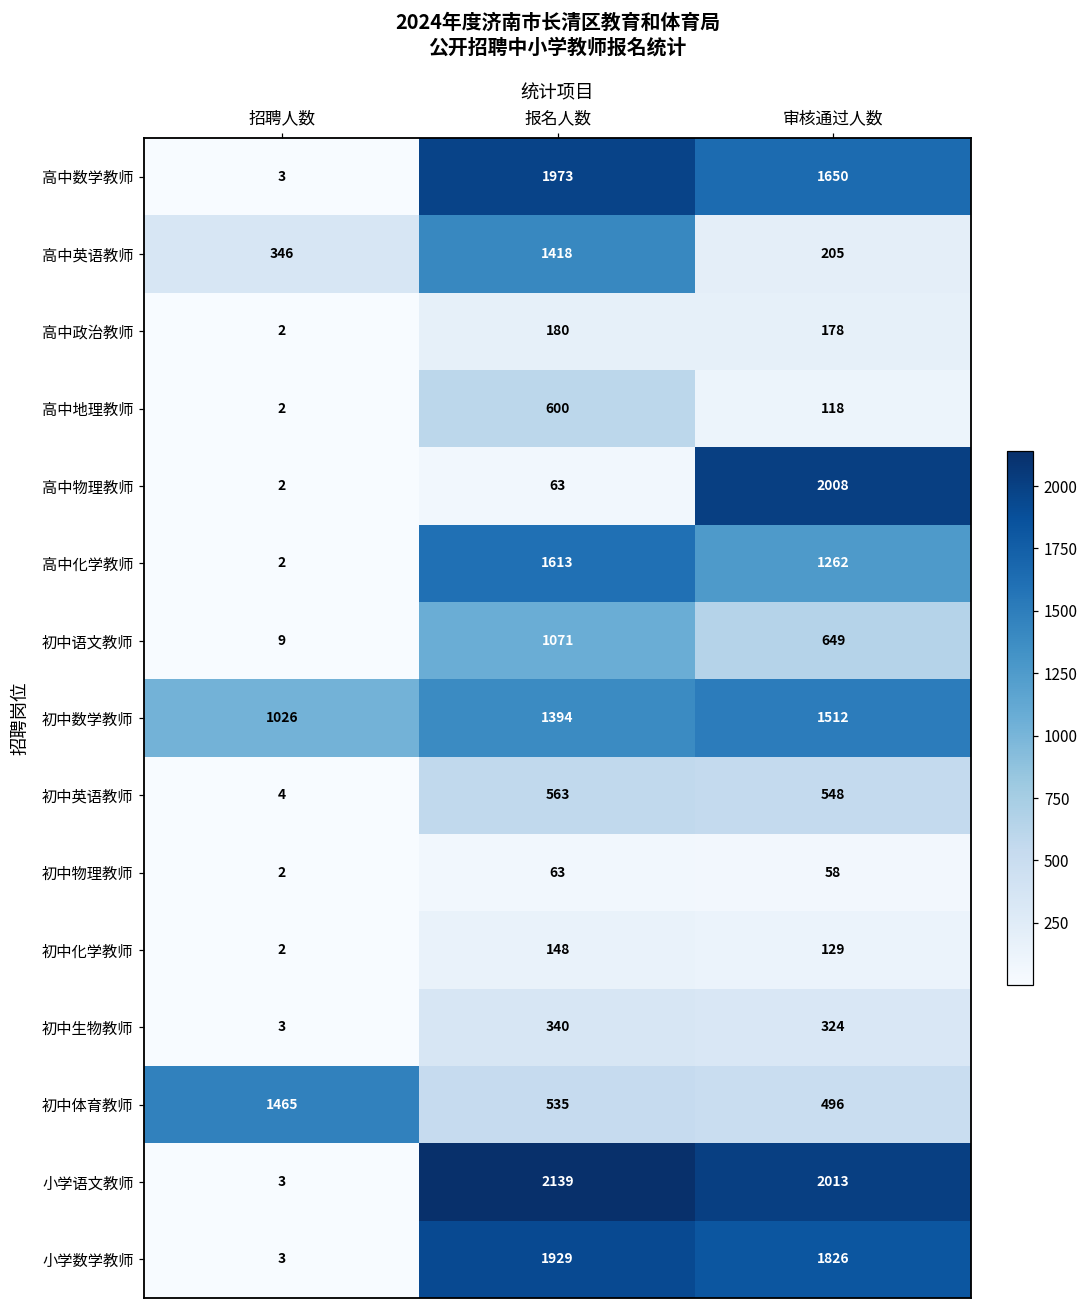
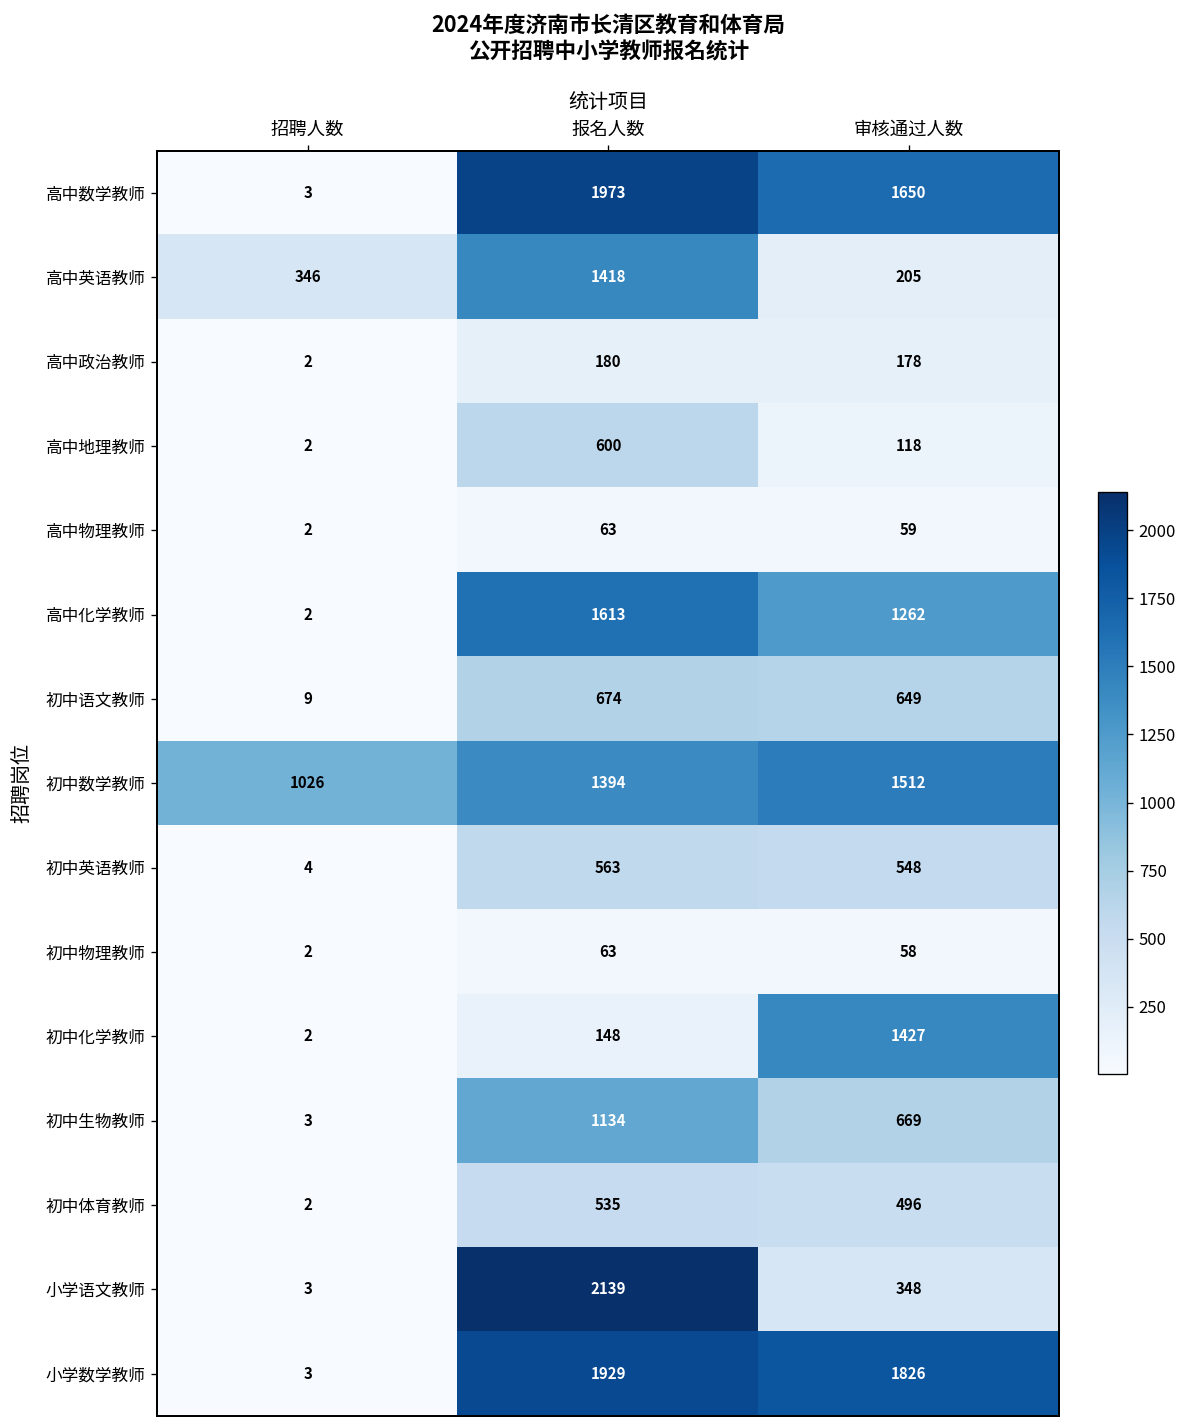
高中物理教师, 审核通过人数: 2008 -> 59
初中语文教师, 报名人数: 1071 -> 674
初中化学教师, 审核通过人数: 129 -> 1427
初中生物教师, 报名人数: 340 -> 1134
初中生物教师, 审核通过人数: 324 -> 669
初中体育教师, 招聘人数: 1465 -> 2
小学语文教师, 审核通过人数: 2013 -> 348
